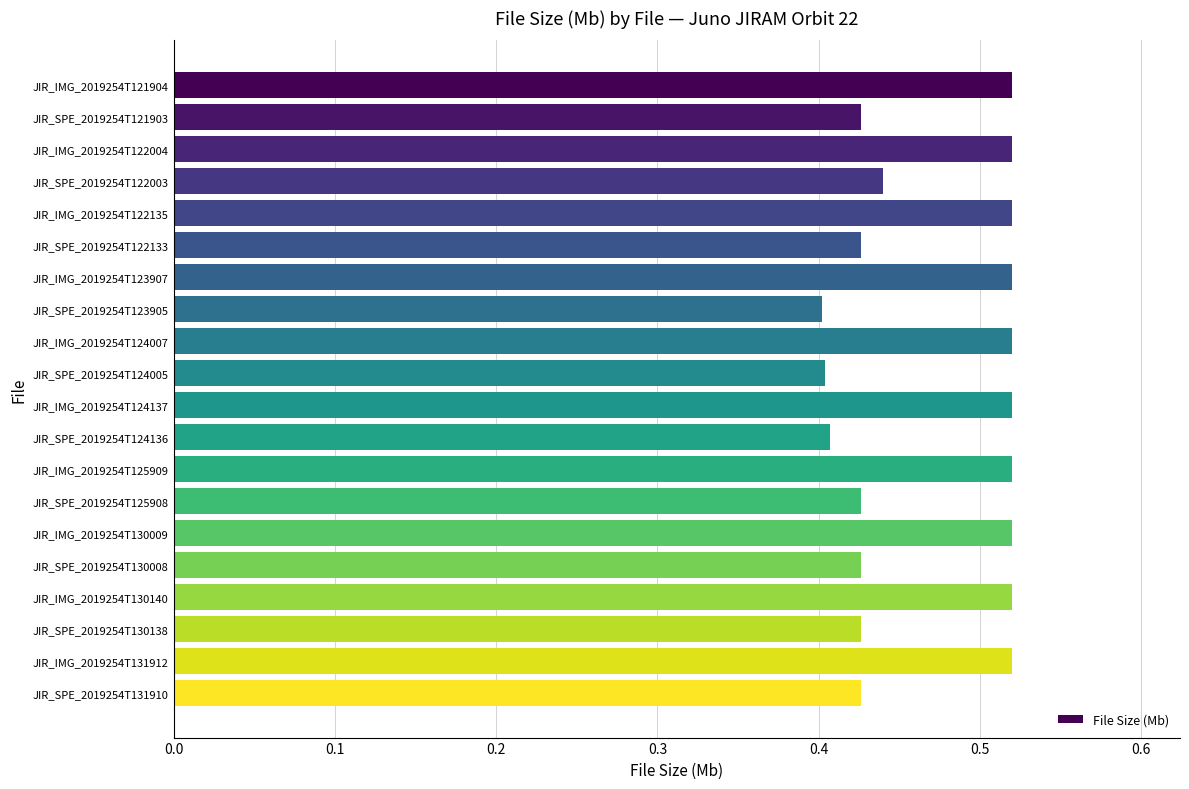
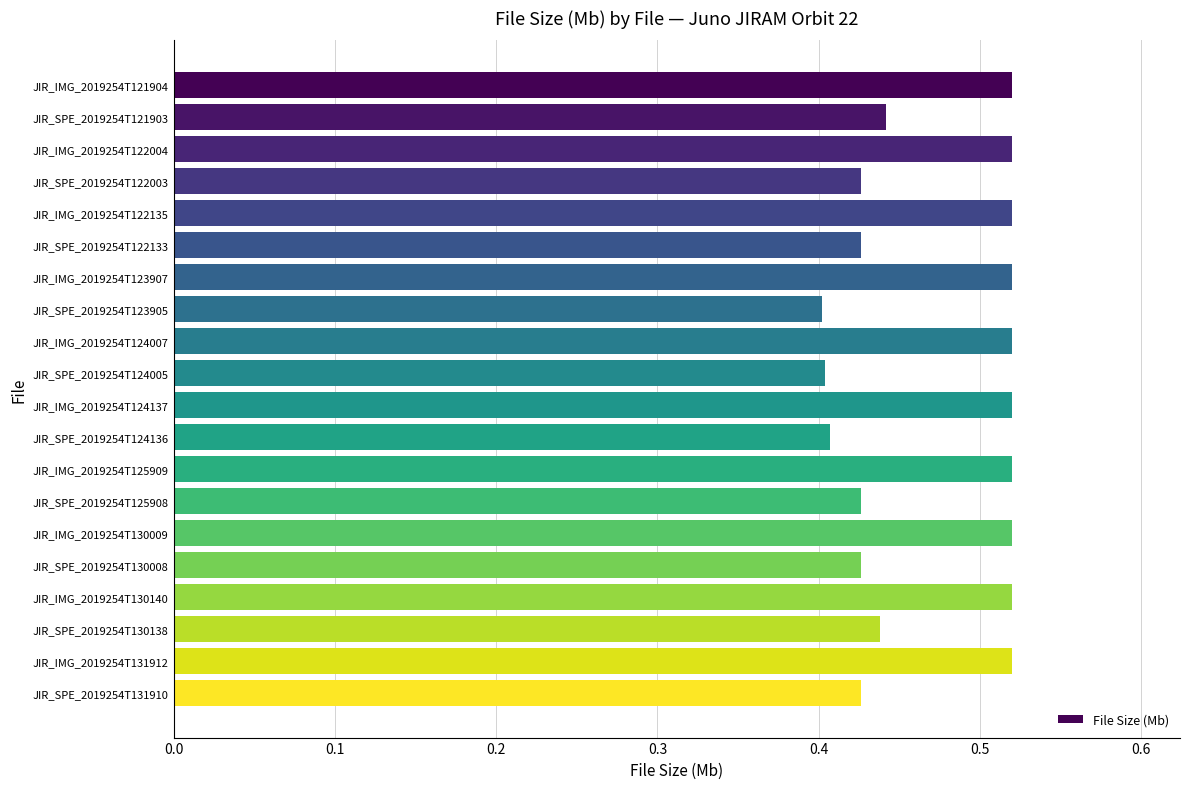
JIR_SPE_2019254T121903: 0.426 -> 0.442
JIR_SPE_2019254T122003: 0.440 -> 0.426
JIR_SPE_2019254T130138: 0.426 -> 0.438
